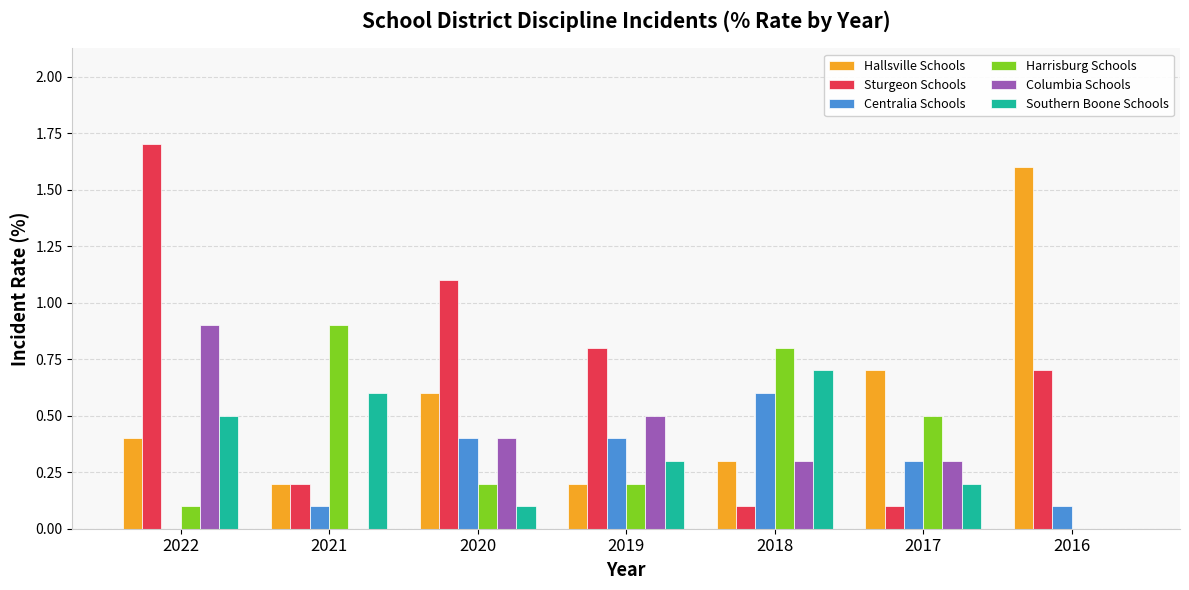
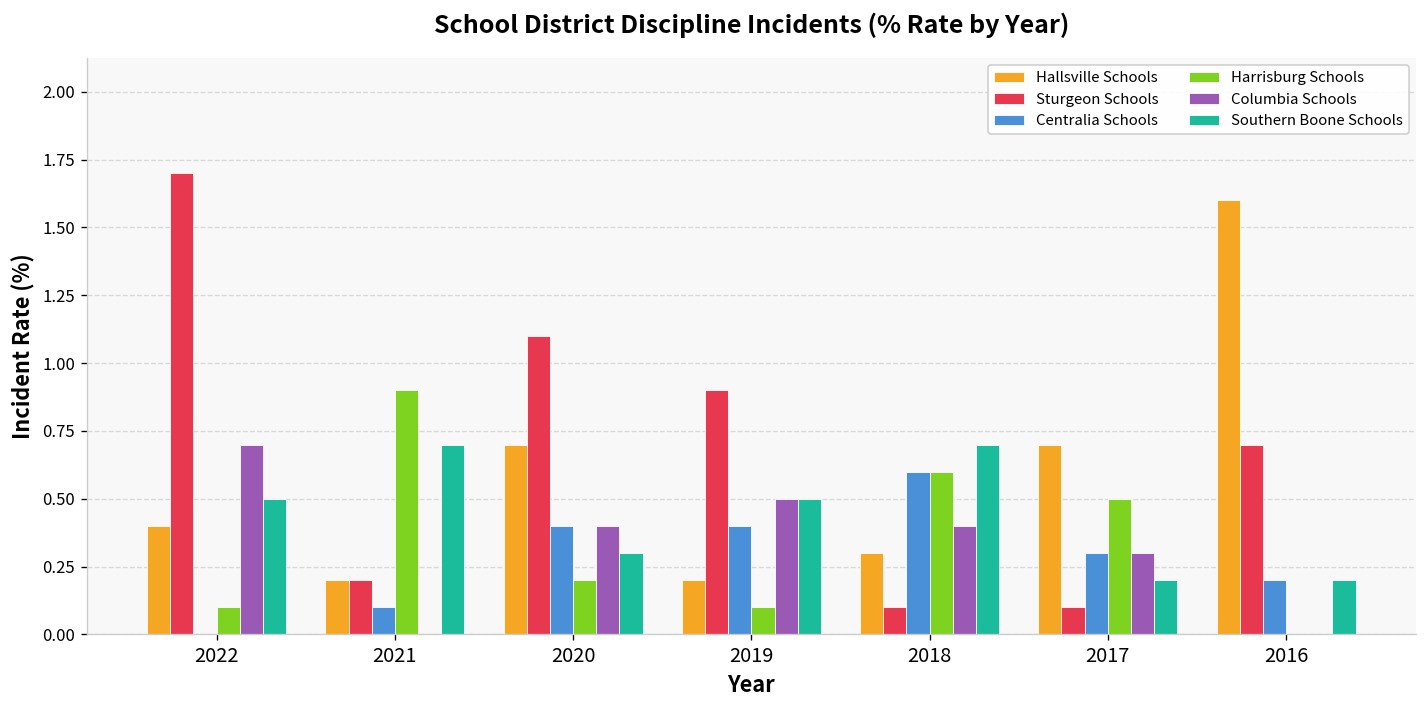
Columbia Schools, 2022: 0.9 -> 0.7
Southern Boone Schools, 2021: 0.6 -> 0.7
Hallsville Schools, 2020: 0.6 -> 0.7
Southern Boone Schools, 2020: 0.1 -> 0.3
Sturgeon Schools, 2019: 0.8 -> 0.9
Harrisburg Schools, 2019: 0.2 -> 0.1
Southern Boone Schools, 2019: 0.3 -> 0.5
Harrisburg Schools, 2018: 0.8 -> 0.6
Columbia Schools, 2018: 0.3 -> 0.4
Centralia Schools, 2016: 0.1 -> 0.2
Southern Boone Schools, 2016: 0.0 -> 0.2
